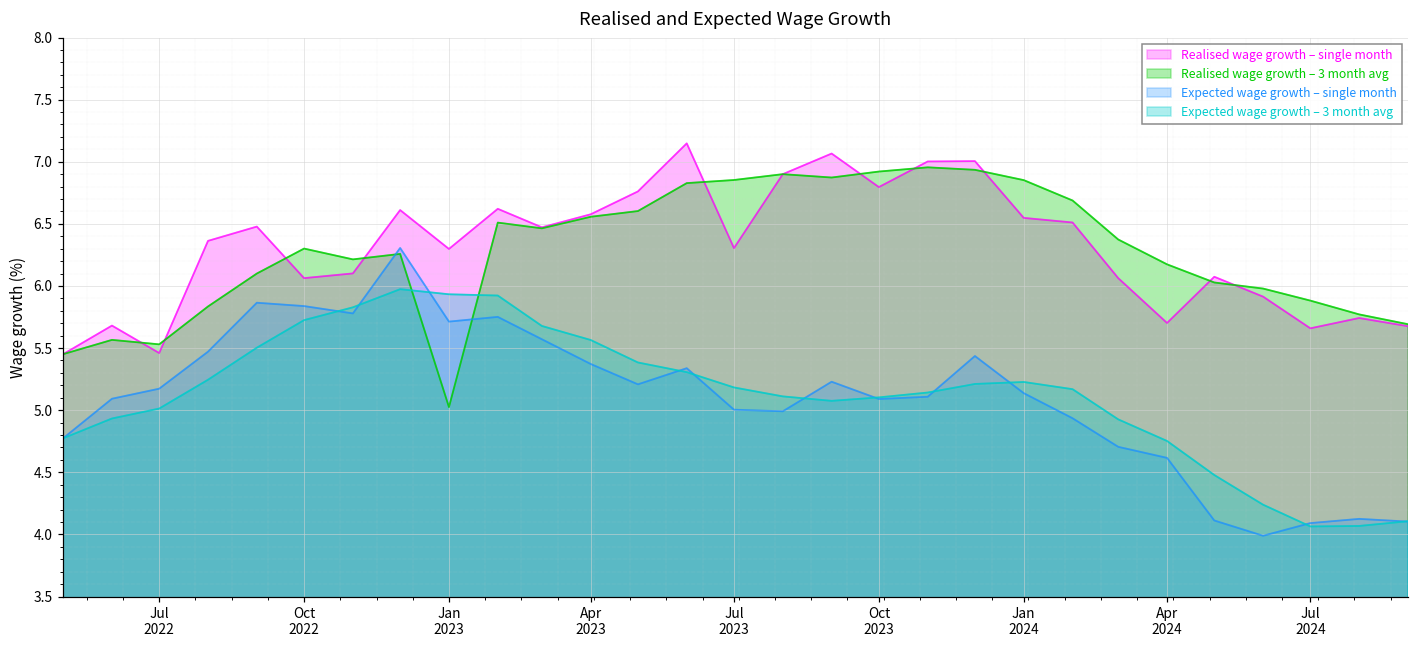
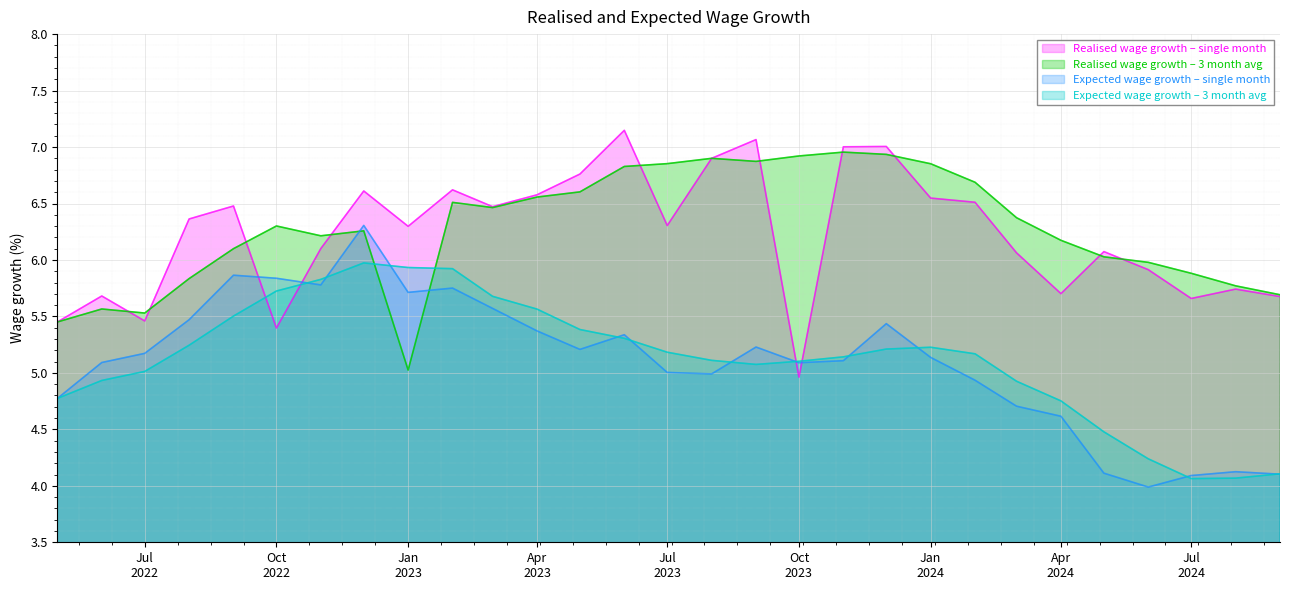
Realised wage growth – single month, Oct 2022: 6.06 -> 5.40
Realised wage growth – single month, Oct 2023: 6.80 -> 4.96
